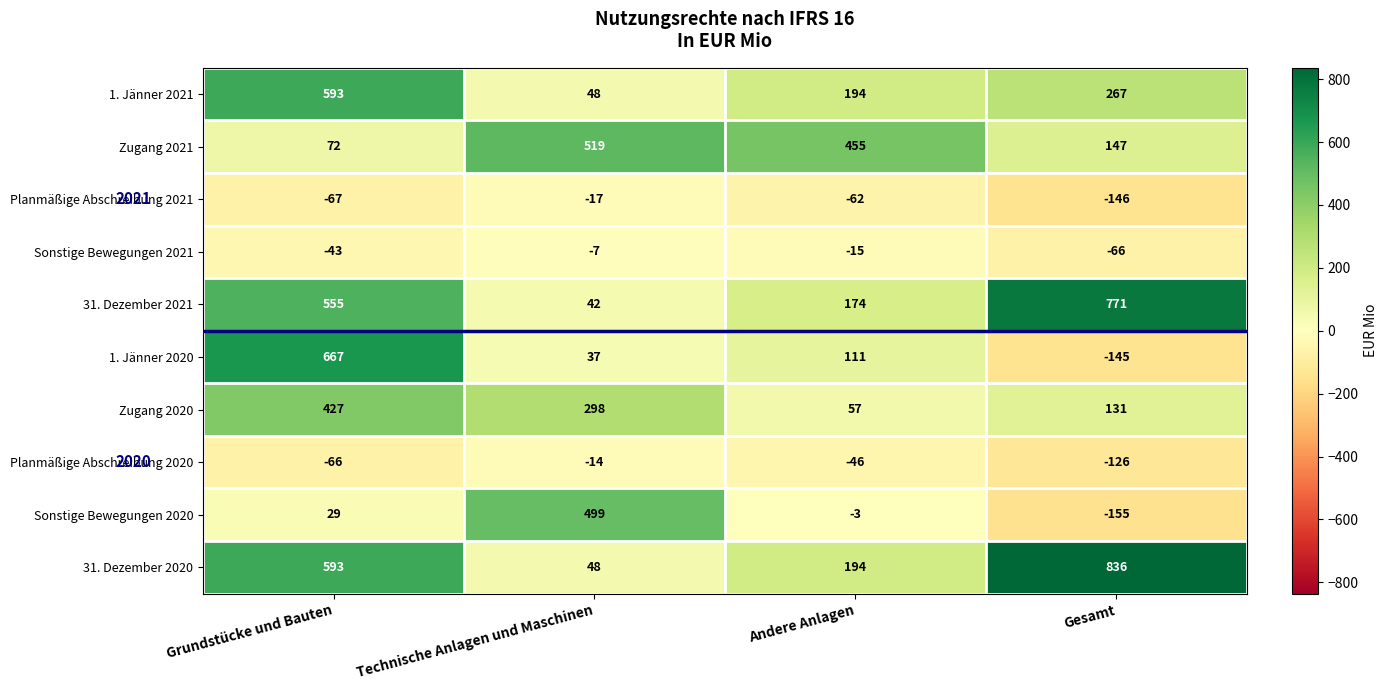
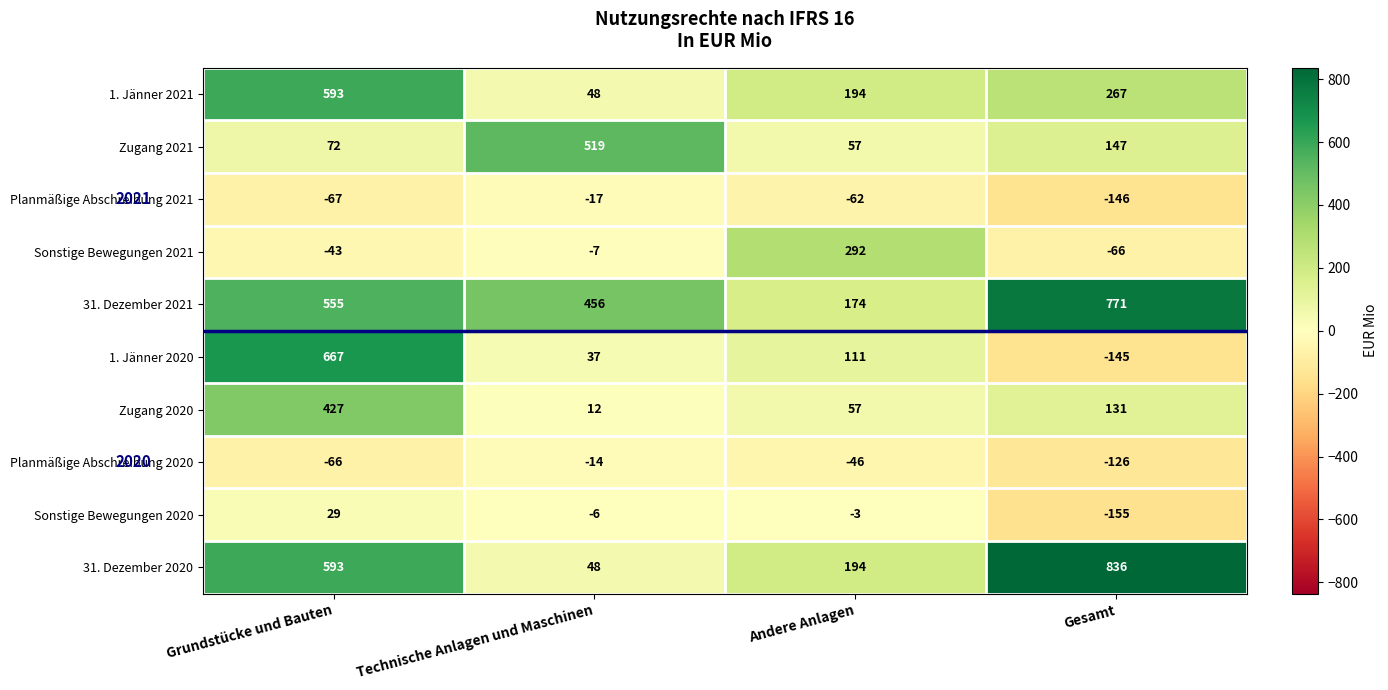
Zugang 2021, Andere Anlagen: 455 -> 57
Sonstige Bewegungen 2021, Andere Anlagen: -15 -> 292
31. Dezember 2021, Technische Anlagen und Maschinen: 42 -> 456
Zugang 2020, Technische Anlagen und Maschinen: 298 -> 12
Sonstige Bewegungen 2020, Technische Anlagen und Maschinen: 499 -> -6
